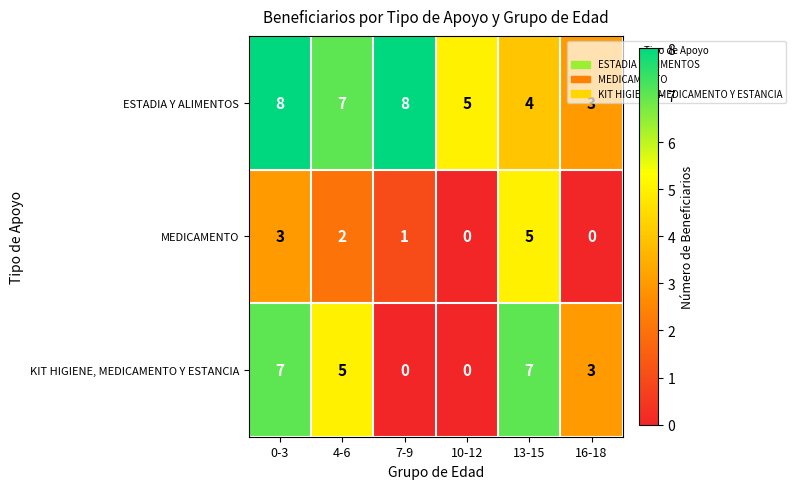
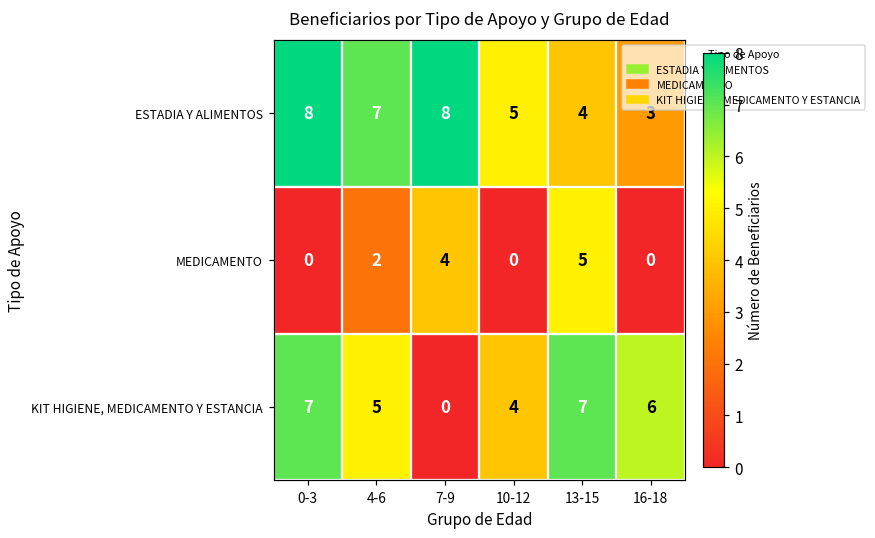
MEDICAMENTO, 0-3: 3 -> 0
MEDICAMENTO, 7-9: 1 -> 4
KIT HIGIENE, MEDICAMENTO Y ESTANCIA, 10-12: 0 -> 4
KIT HIGIENE, MEDICAMENTO Y ESTANCIA, 16-18: 3 -> 6
